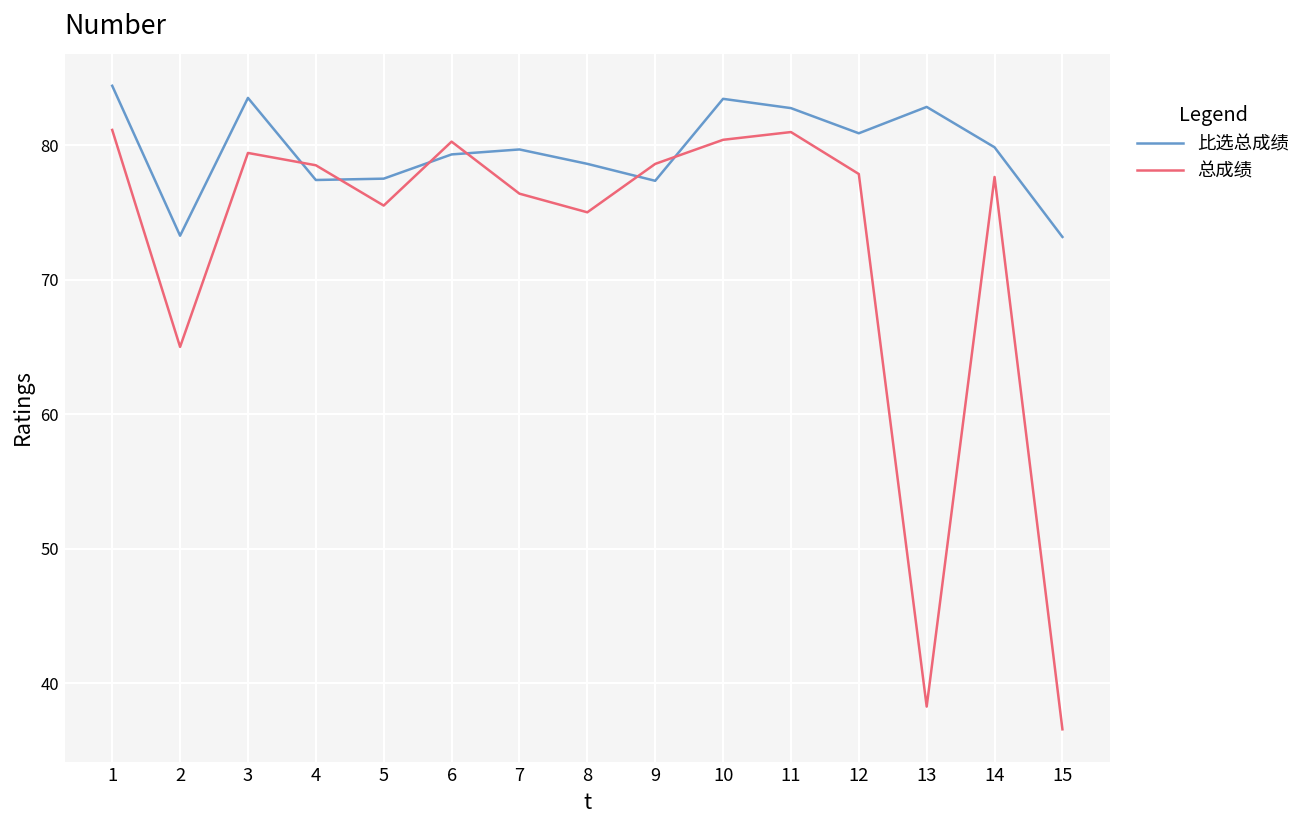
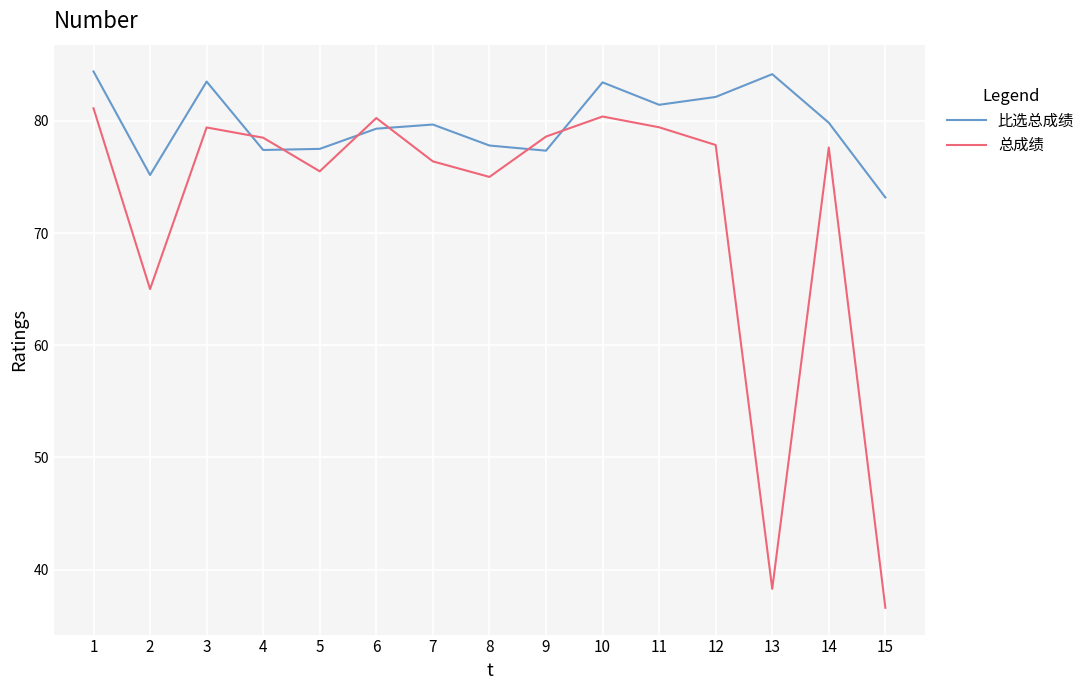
比选总成绩, 2: 73.3 -> 75.2
比选总成绩, 8: 78.6 -> 77.8
比选总成绩, 11: 82.7 -> 81.4
总成绩, 11: 81.0 -> 79.4
比选总成绩, 12: 80.9 -> 82.1
比选总成绩, 13: 82.8 -> 84.2
